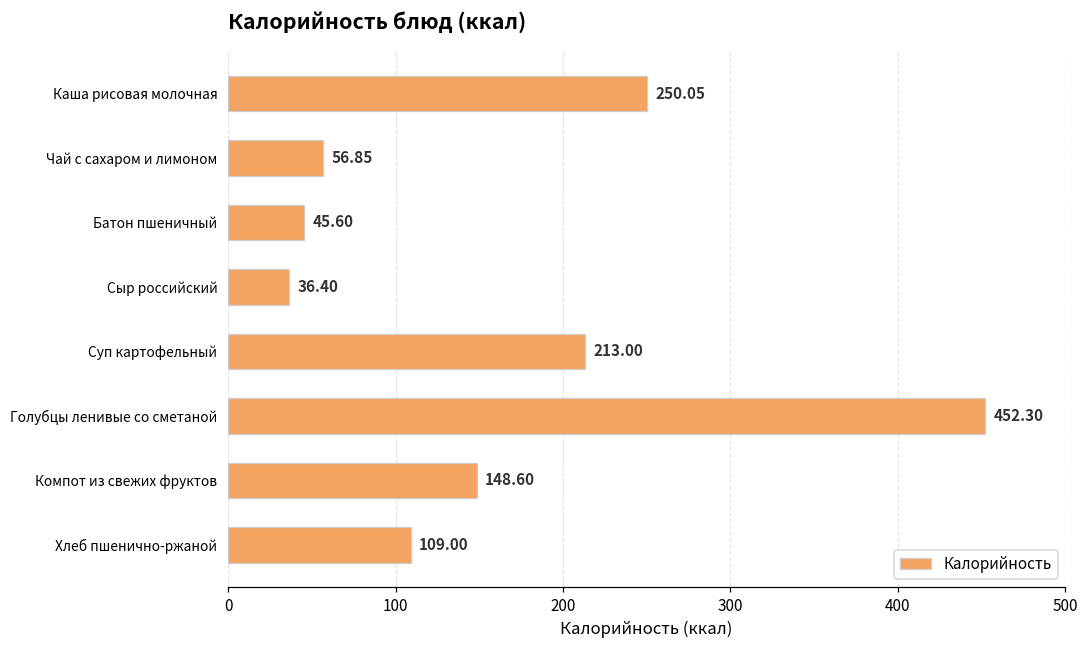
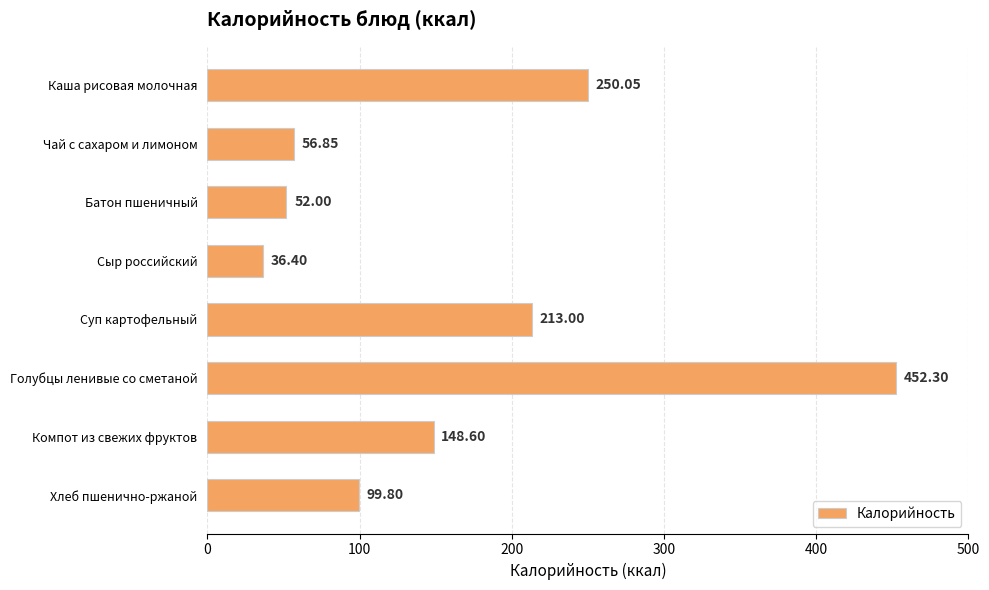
Батон пшеничный: 45.60 -> 52.00
Хлеб пшенично-ржаной: 109.00 -> 99.80
